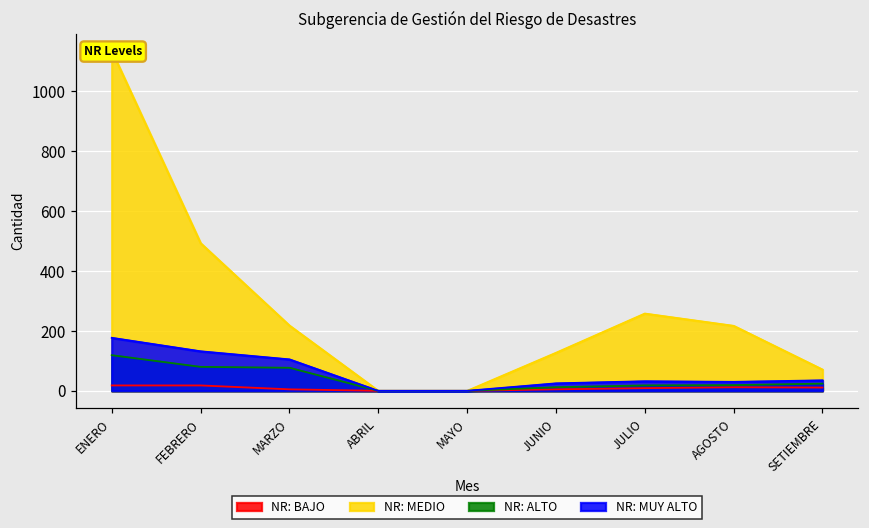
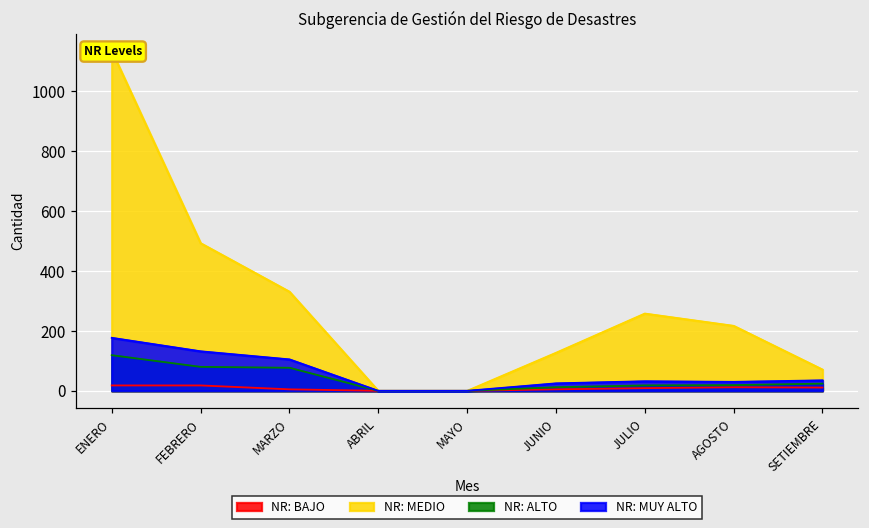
NR: MEDIO, MARZO: 220 -> 330
